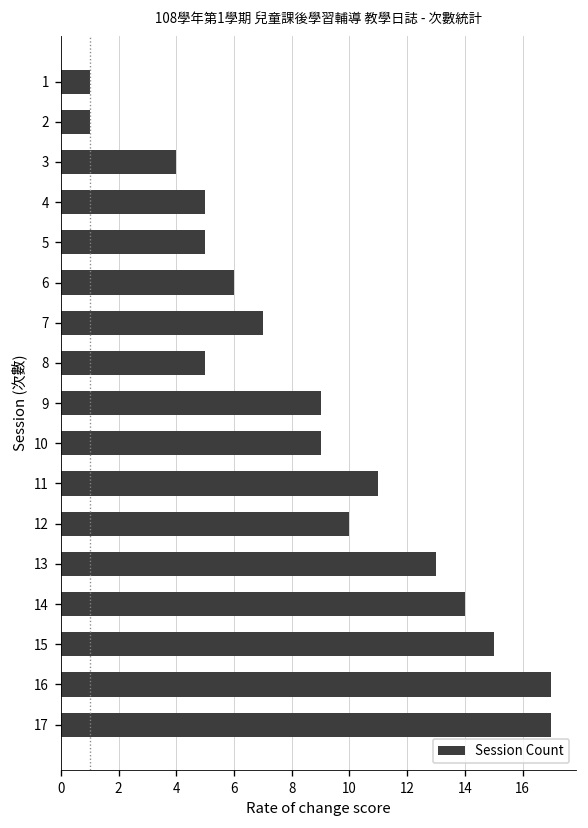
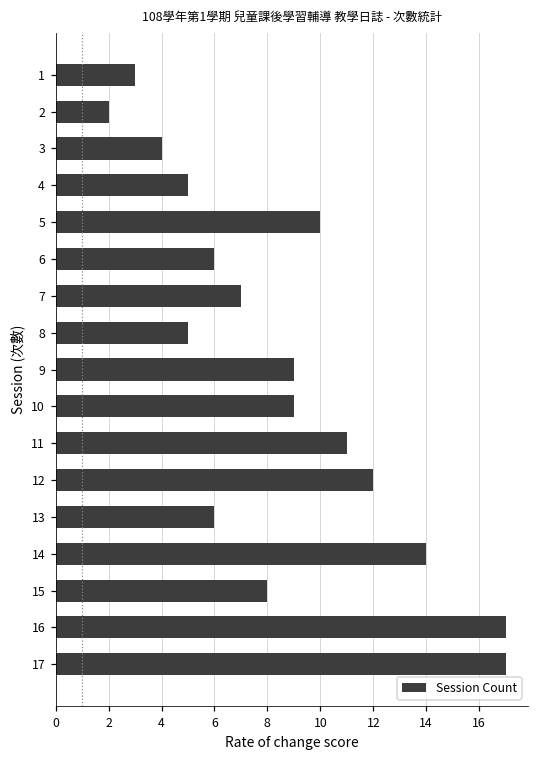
1: 1 -> 3
2: 1 -> 2
5: 5 -> 10
12: 10 -> 12
13: 13 -> 6
15: 15 -> 8
